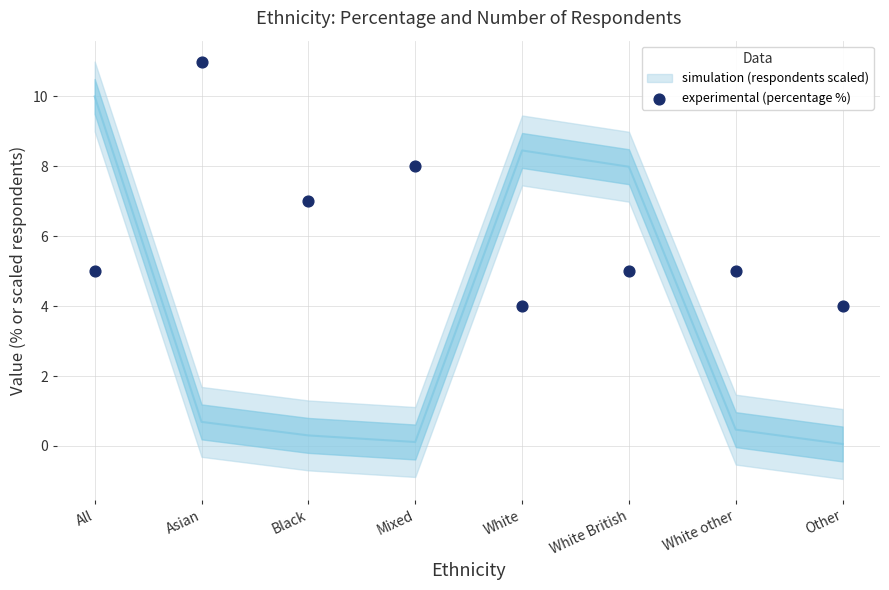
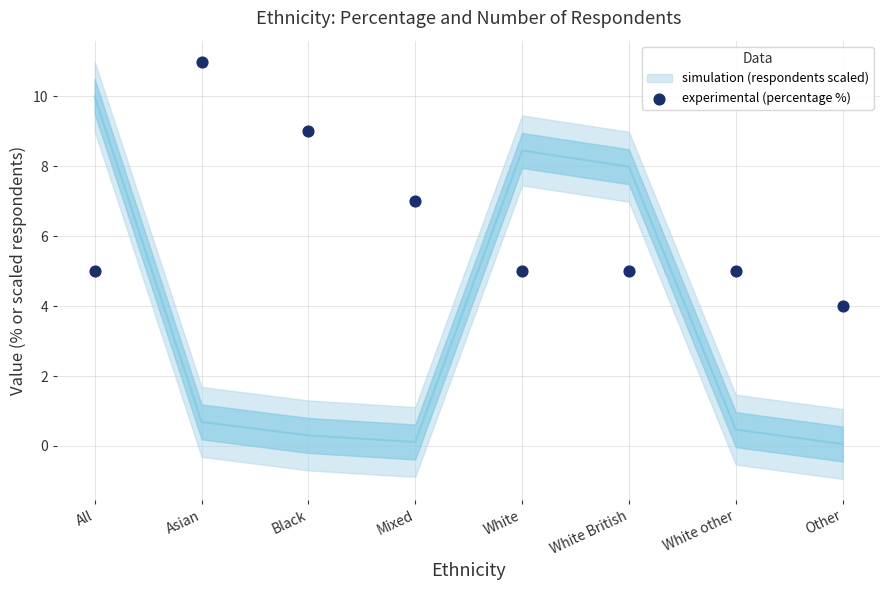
experimental (percentage %), Black: 7 -> 9
experimental (percentage %), Mixed: 8 -> 7
experimental (percentage %), White: 4 -> 5
